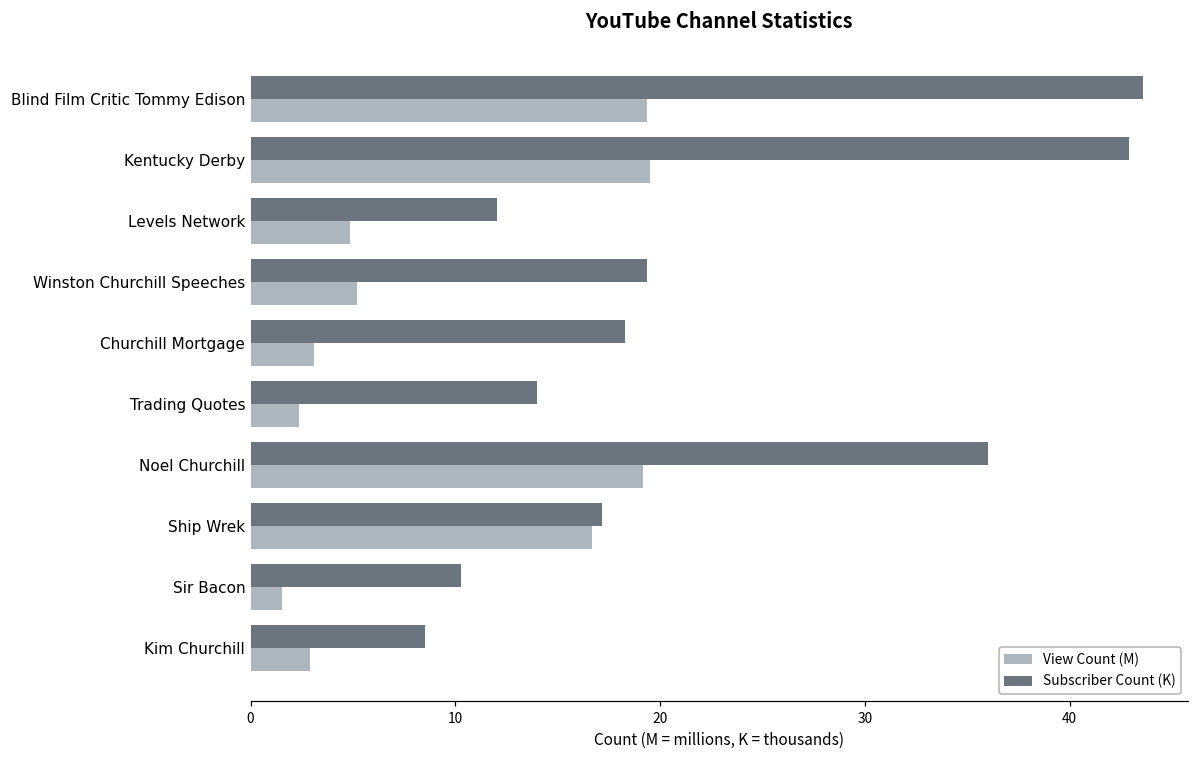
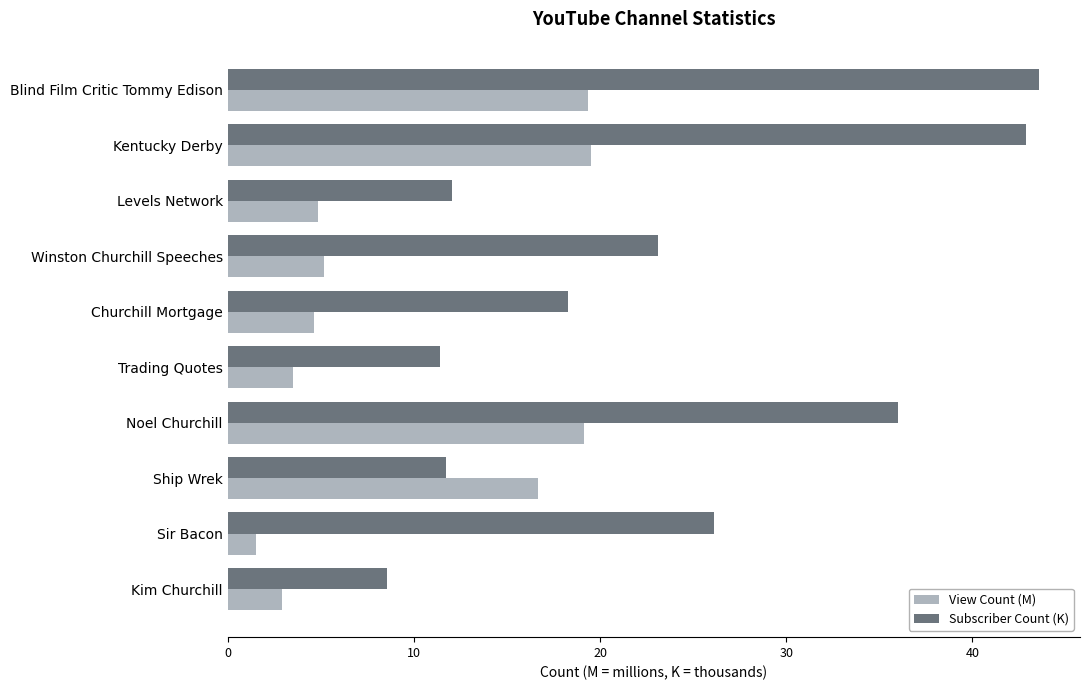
Subscriber Count (K), Winston Churchill Speeches: 19.4 -> 23.1
View Count (M), Churchill Mortgage: 3.1 -> 4.6
Subscriber Count (K), Trading Quotes: 14.0 -> 11.4
View Count (M), Trading Quotes: 2.4 -> 3.5
Subscriber Count (K), Ship Wrek: 17.2 -> 11.7
Subscriber Count (K), Sir Bacon: 10.3 -> 26.1
